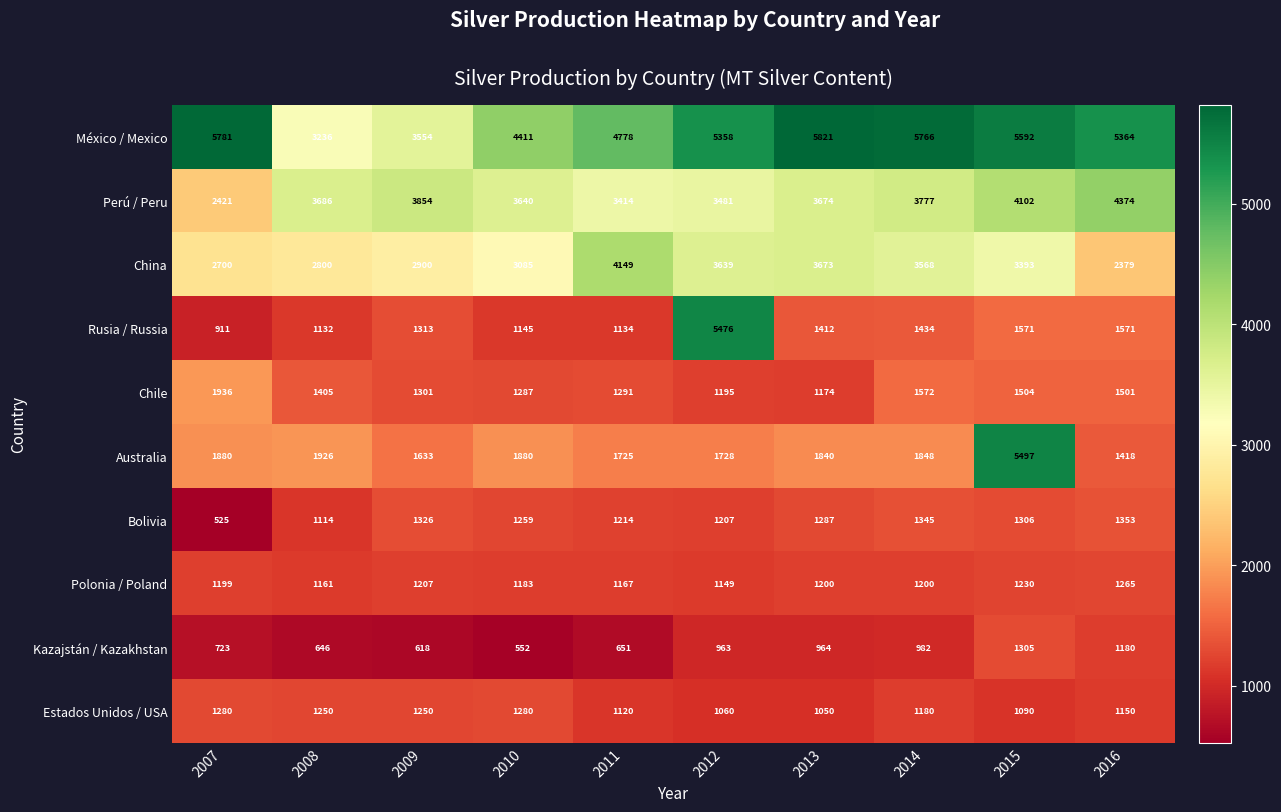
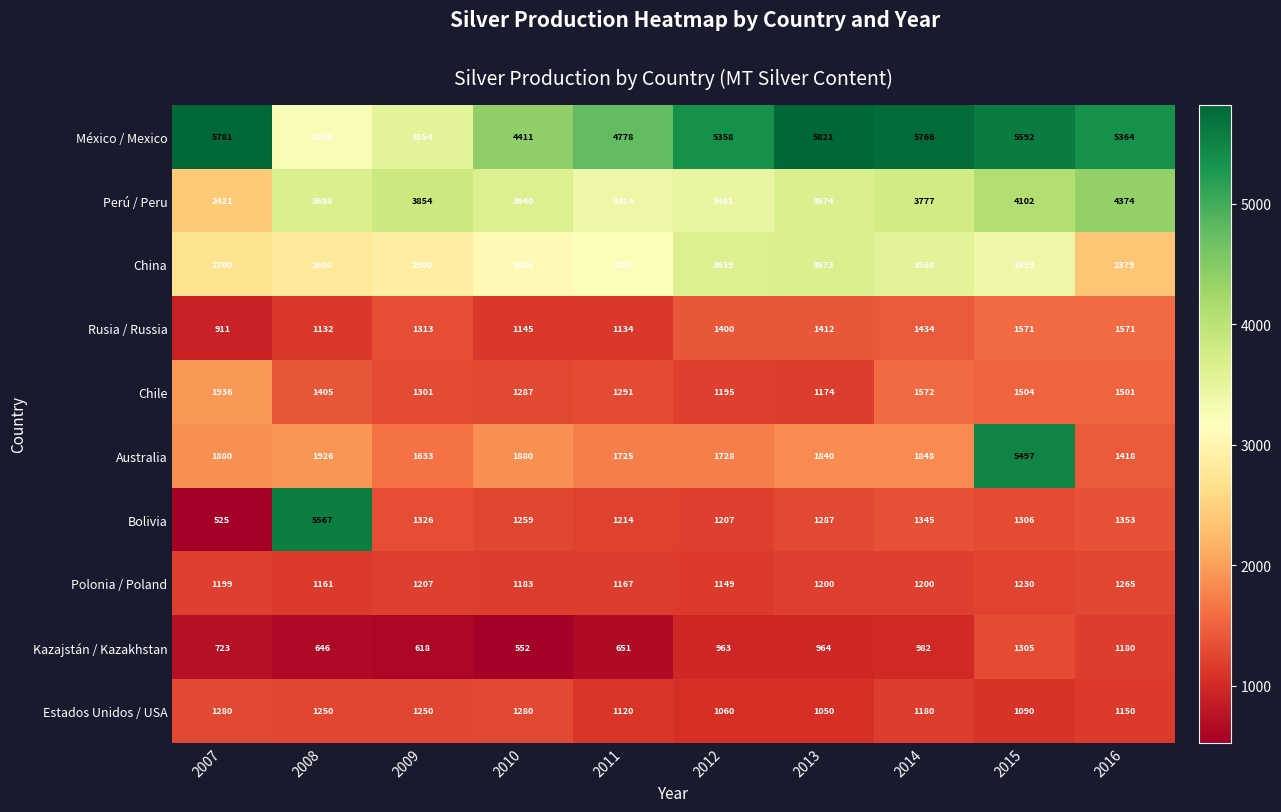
China, 2011: 4149 -> 3232
Rusia / Russia, 2012: 5476 -> 1400
Bolivia, 2008: 1114 -> 5567
